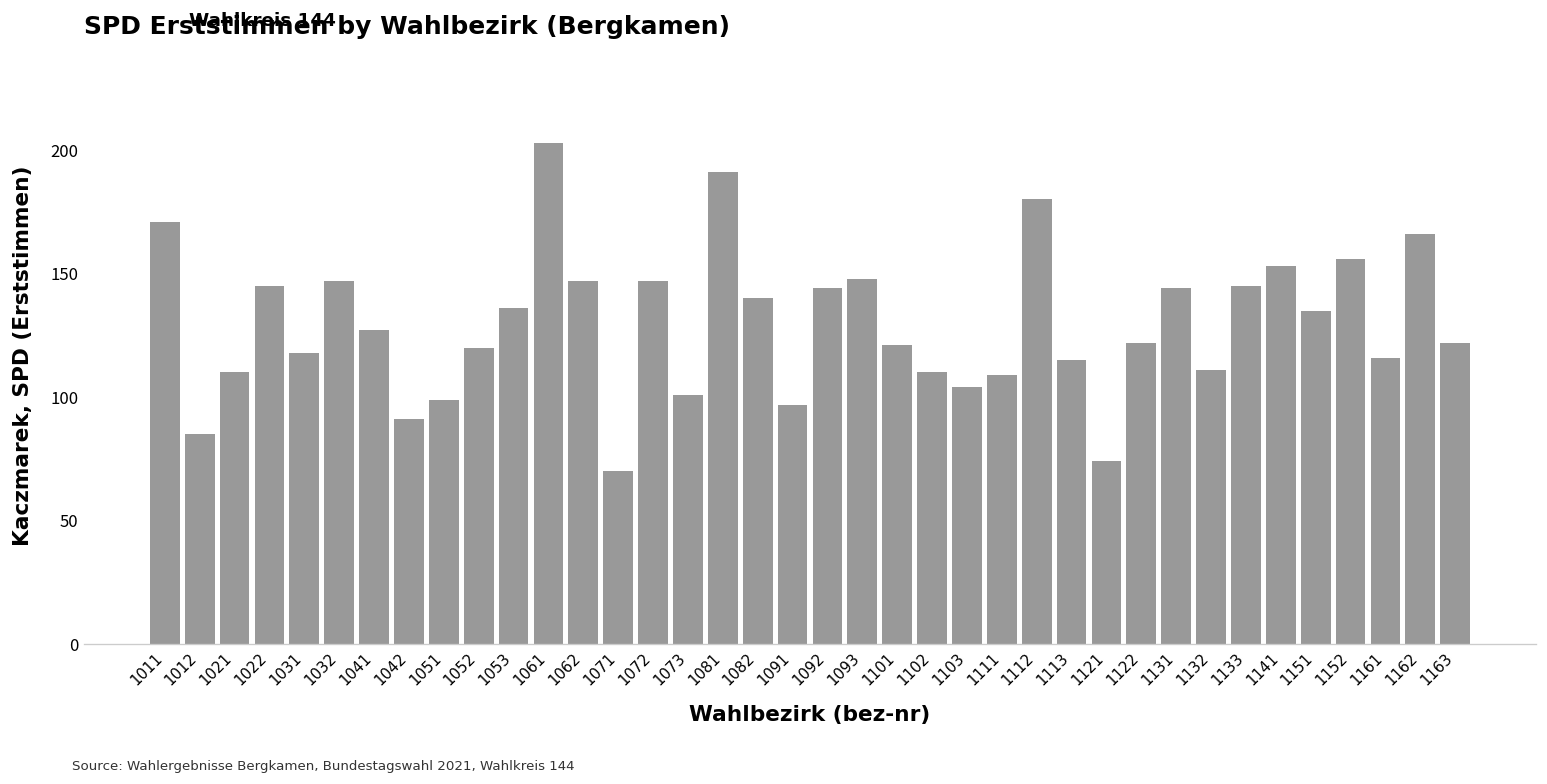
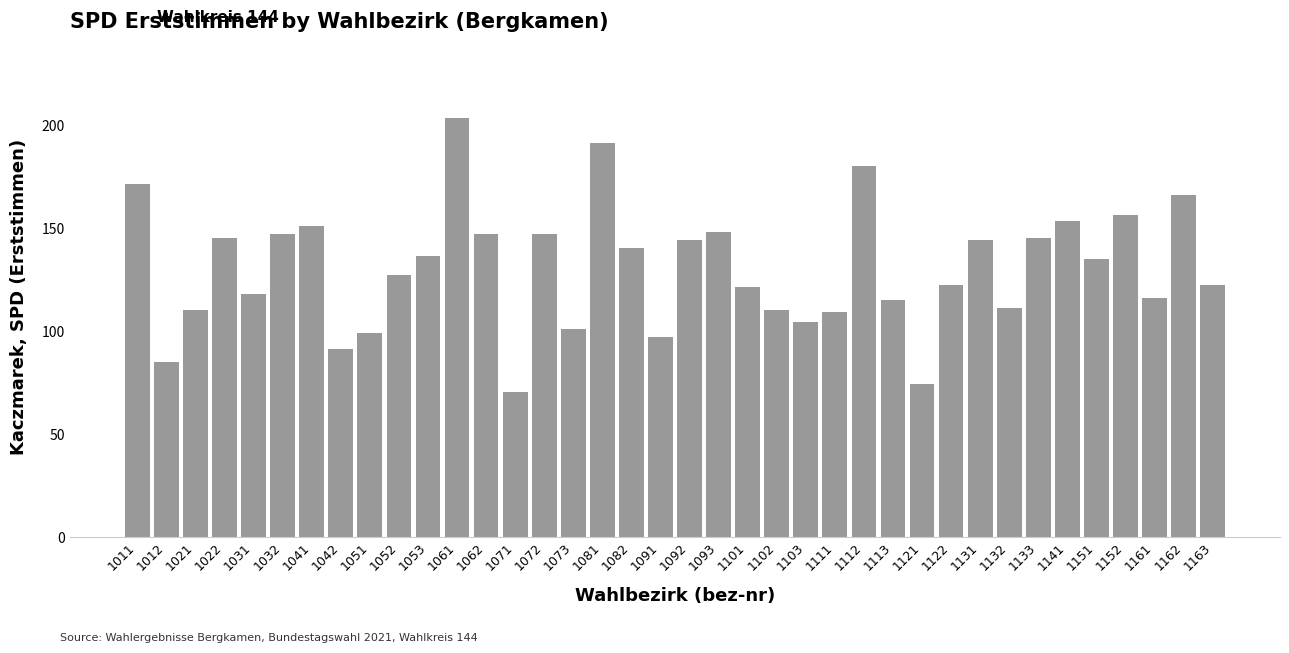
1041: 127 -> 151
1052: 120 -> 127
